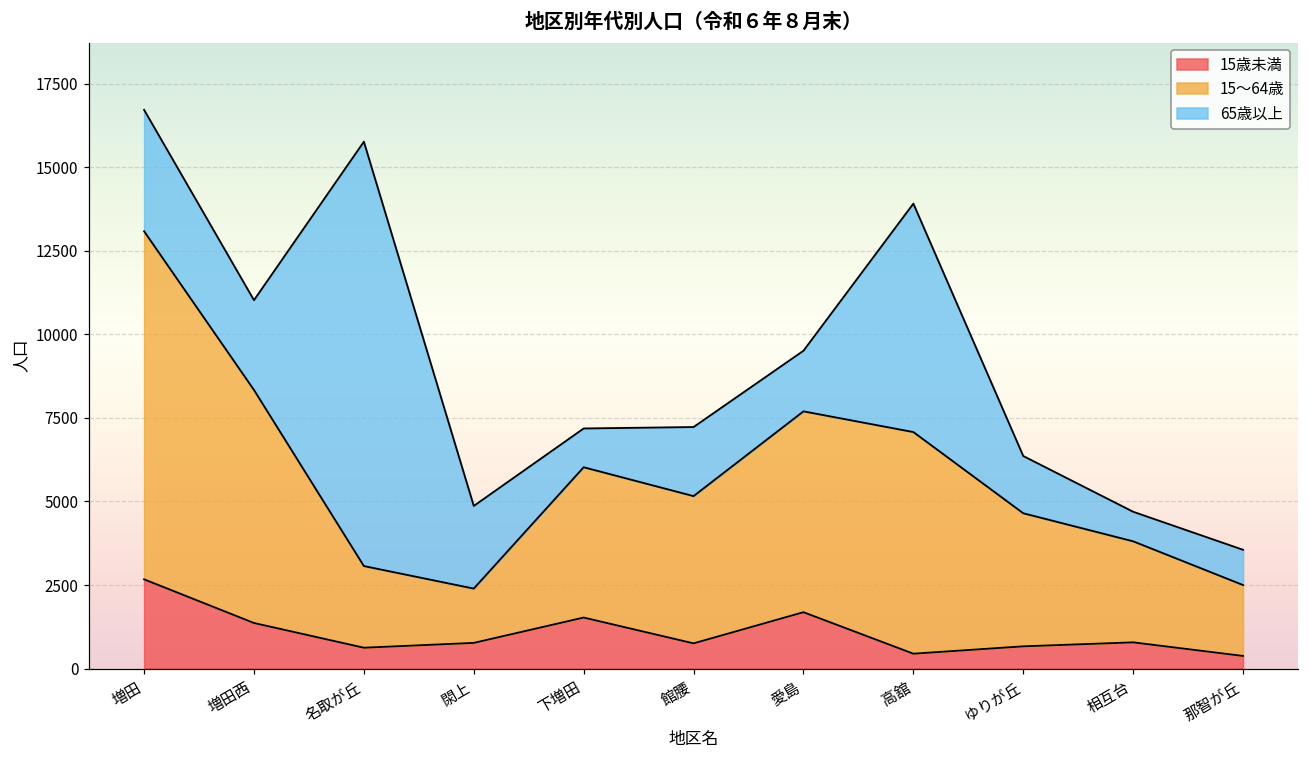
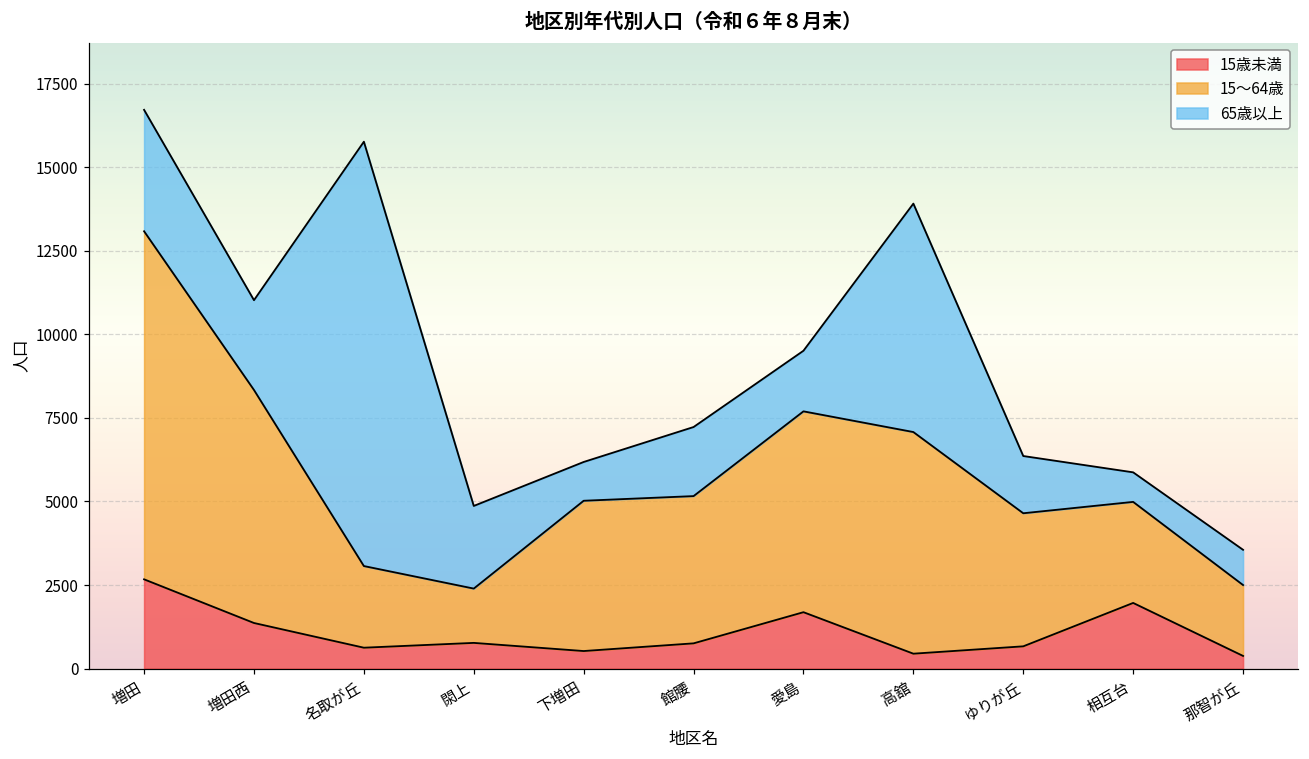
15歳未満, 下増田: 1500 -> 500
15歳未満, 相互台: 800 -> 2000
